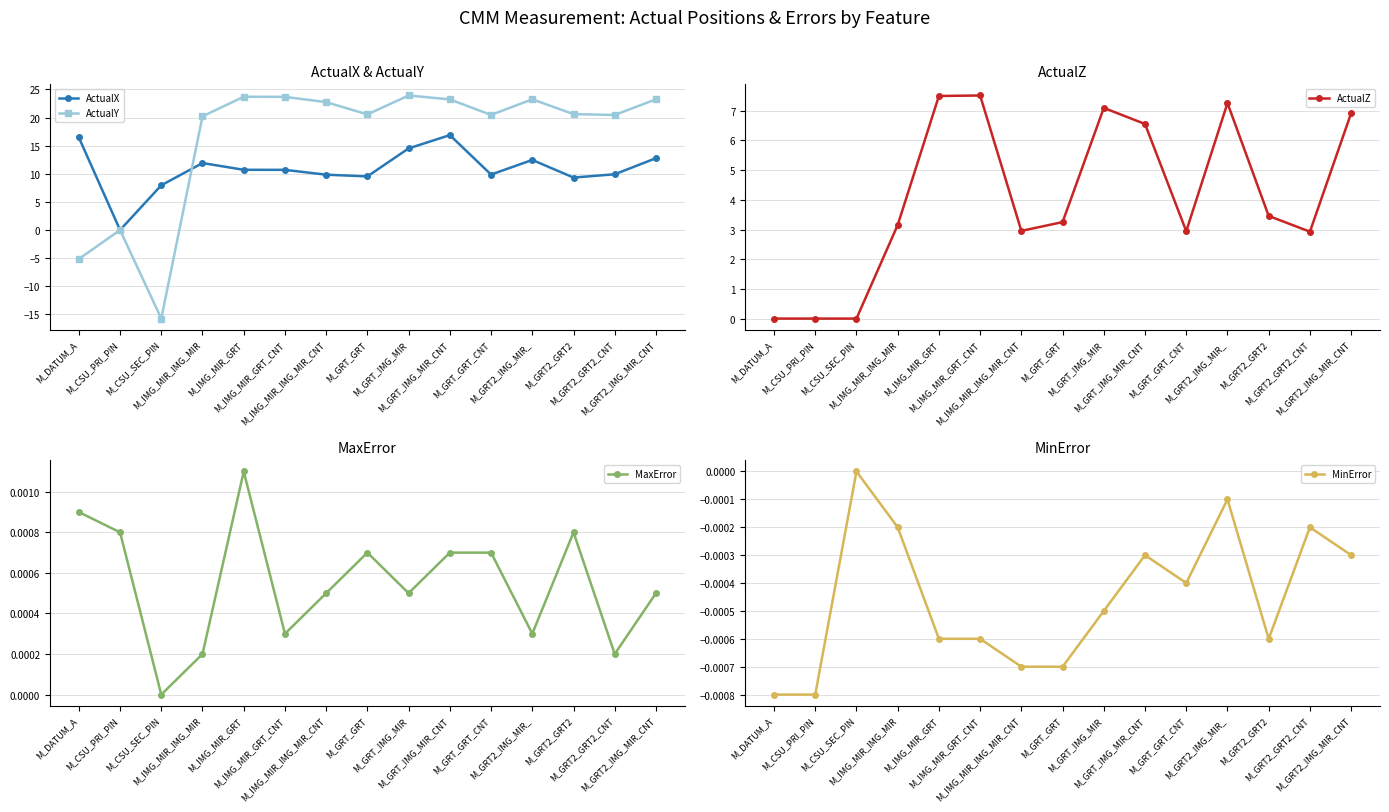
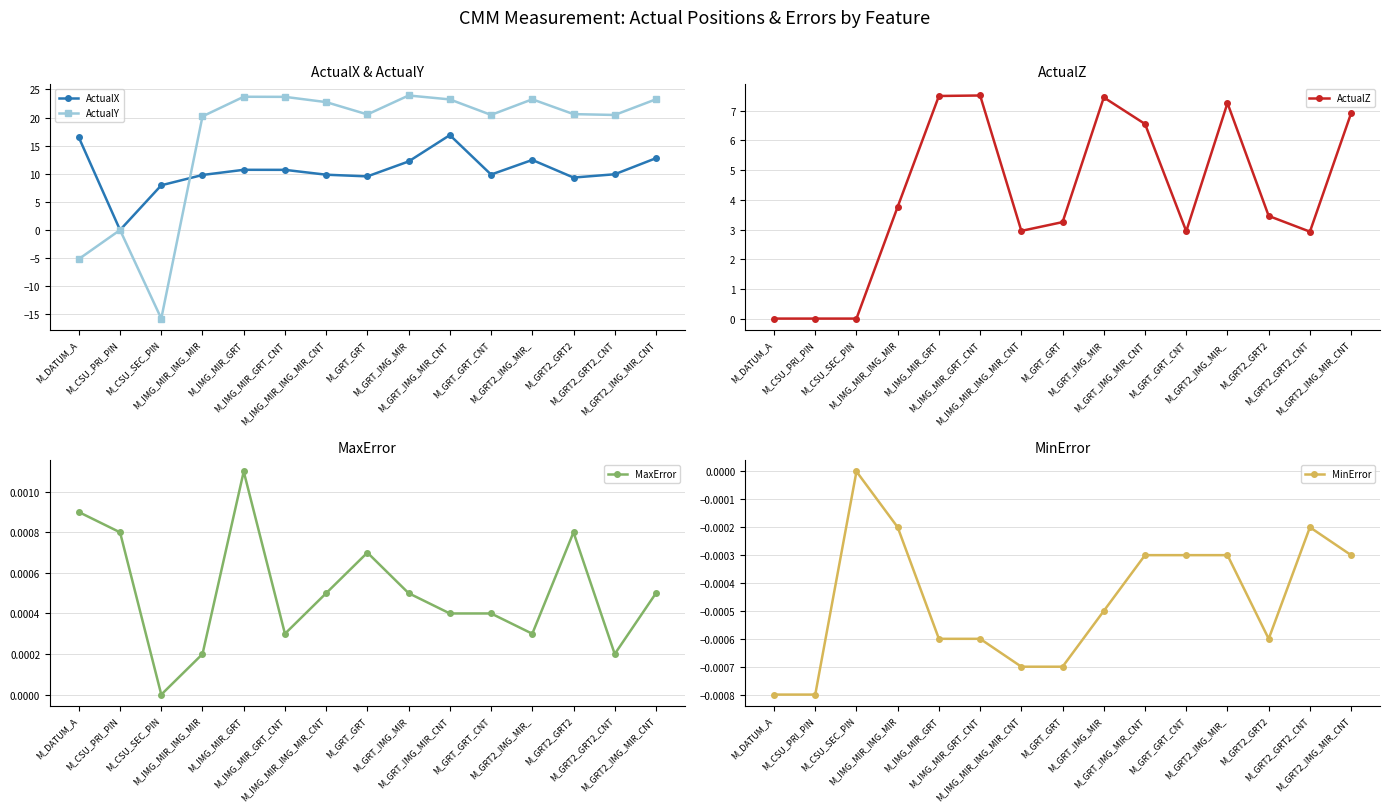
ActualX & ActualY, ActualX, M_IMG_MIR_IMG_MIR: 12 -> 10
ActualX & ActualY, ActualX, M_GRT_IMG_MIR: 15 -> 12
ActualZ, M_IMG_MIR_IMG_MIR: 3.2 -> 3.8
ActualZ, M_GRT_IMG_MIR: 7.1 -> 7.4
MaxError, M_GRT_IMG_MIR_CNT: 0.0007 -> 0.0004
MaxError, M_GRT_GRT_CNT: 0.0007 -> 0.0004
MinError, M_GRT_GRT_CNT: -0.0004 -> -0.0003
MinError, M_GRT2_IMG_MIR_: -0.0001 -> -0.0003
